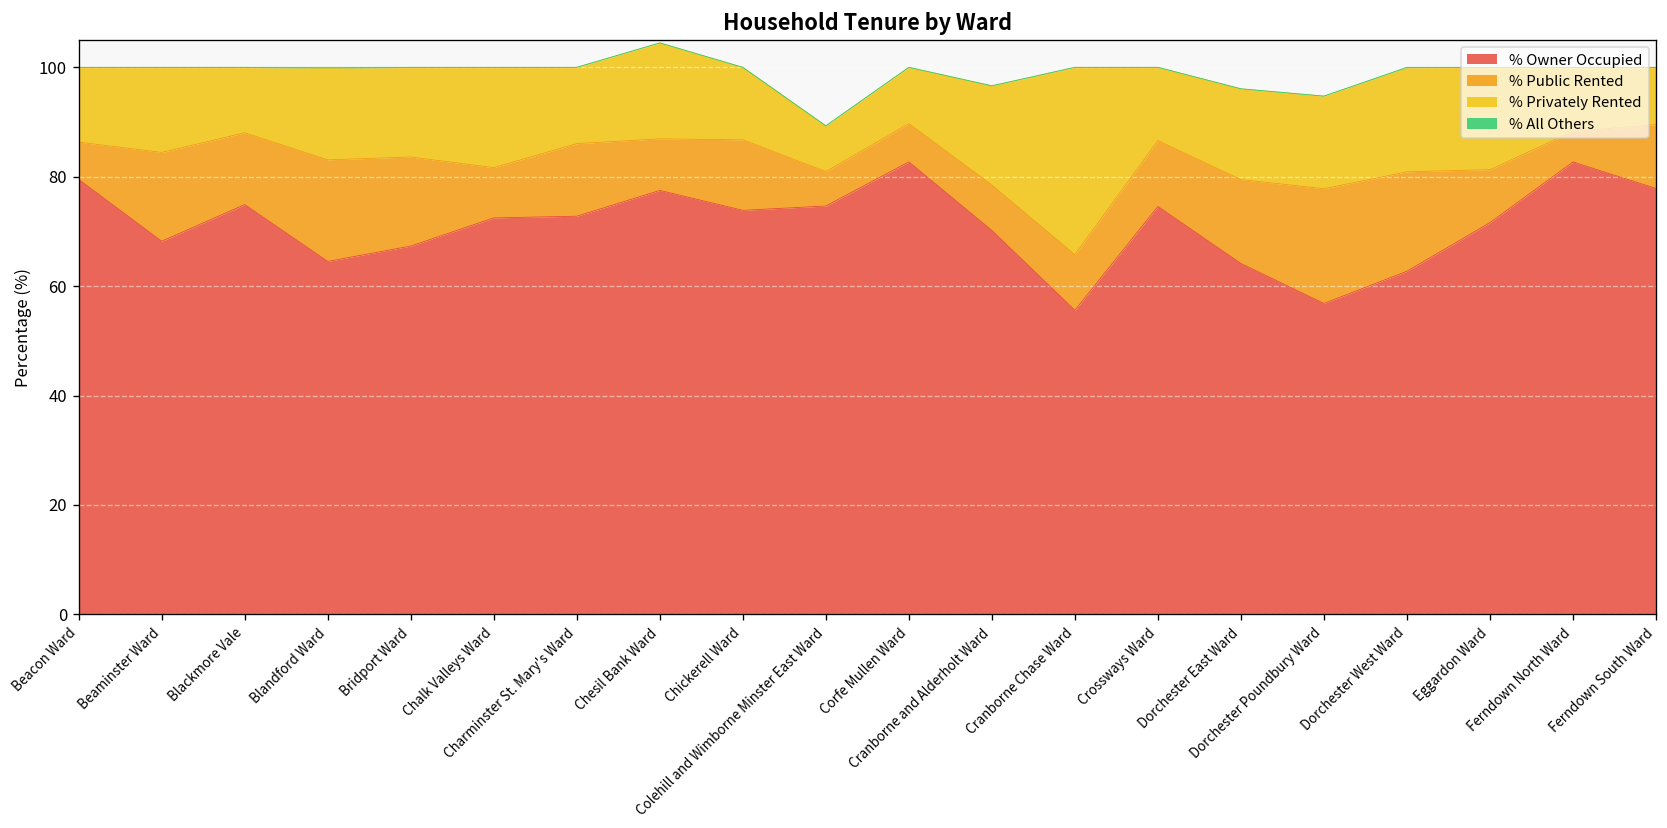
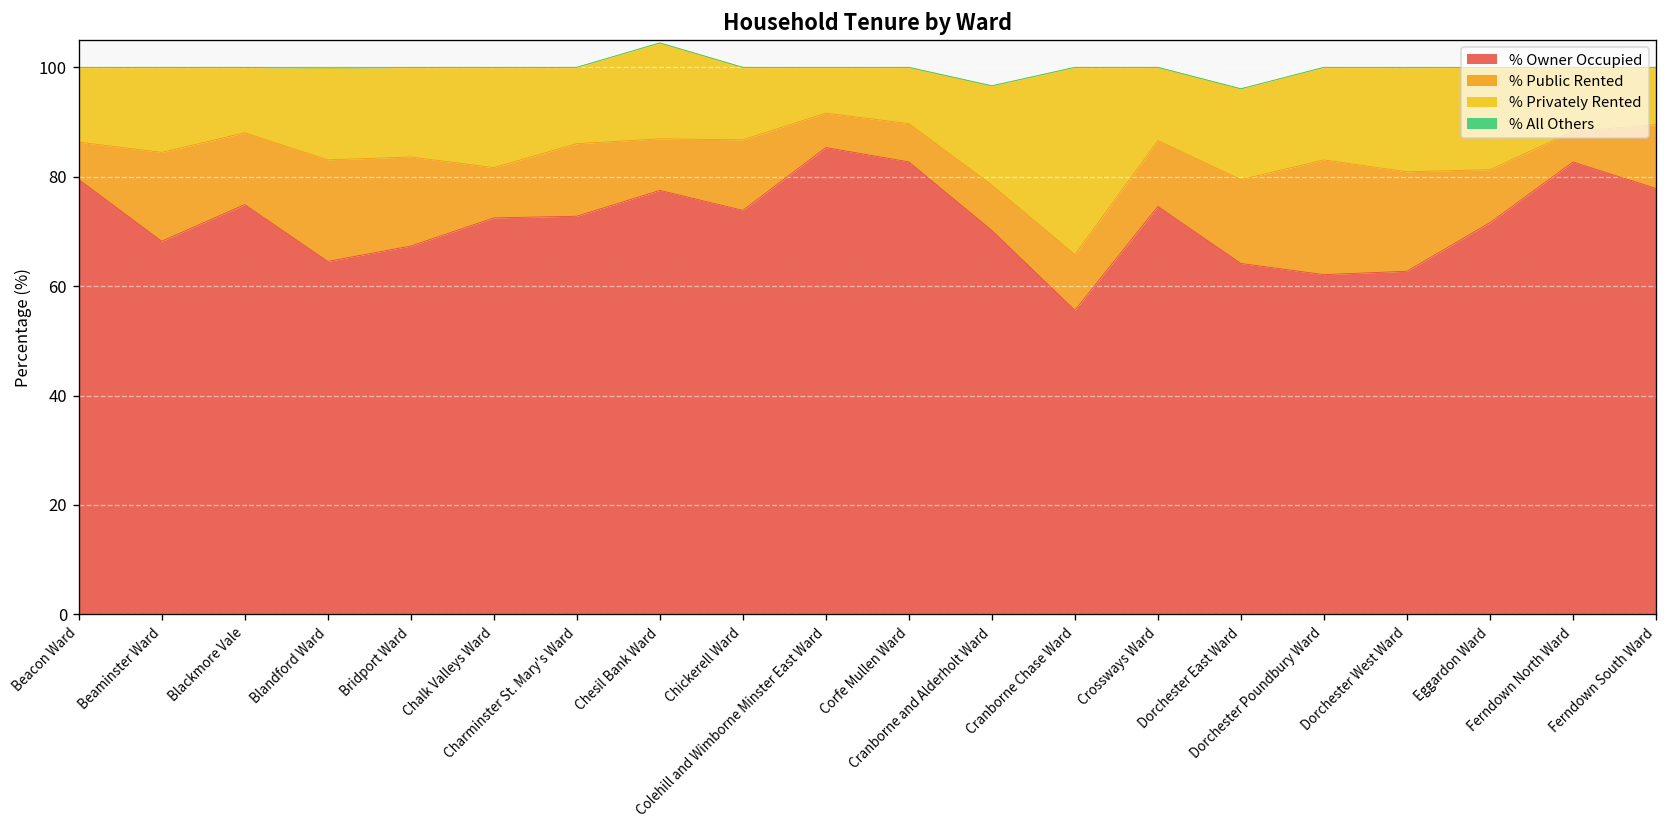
% Owner Occupied, Colehill and Wimborne Minster East Ward: 75 -> 85
% Owner Occupied, Dorchester Poundbury Ward: 57 -> 62
